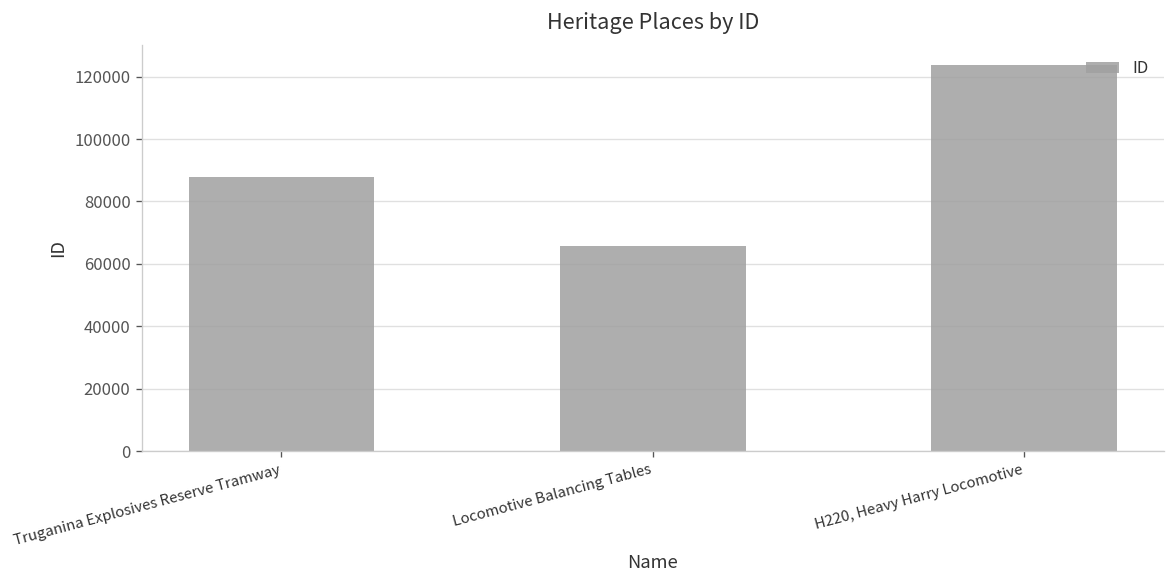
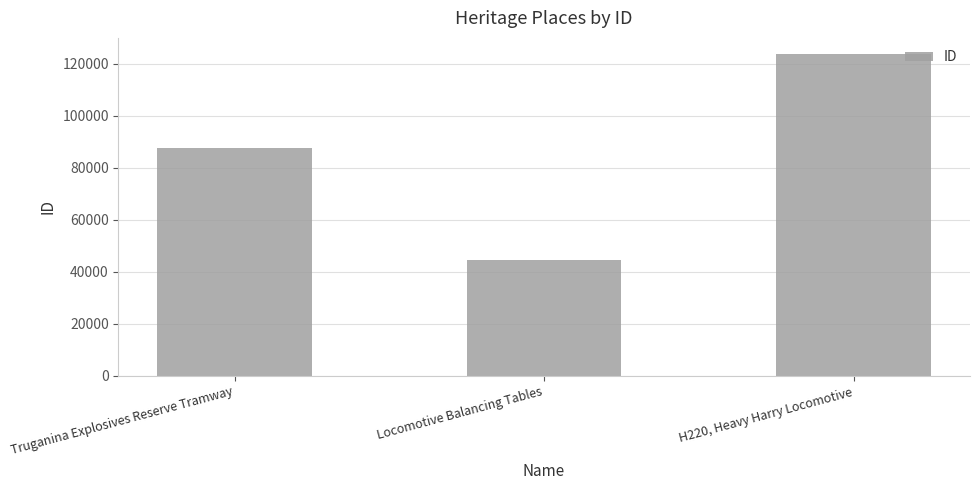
Locomotive Balancing Tables: 66000 -> 45000
